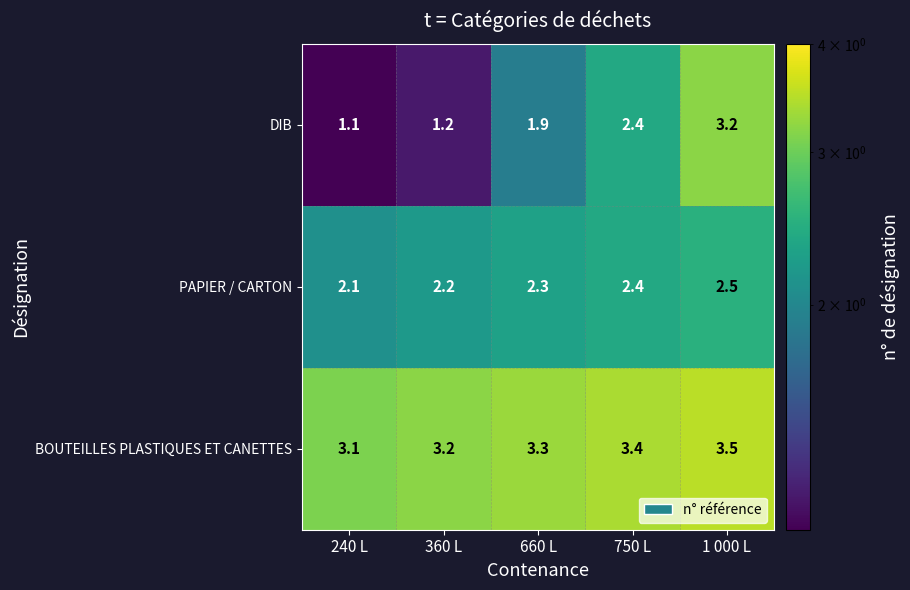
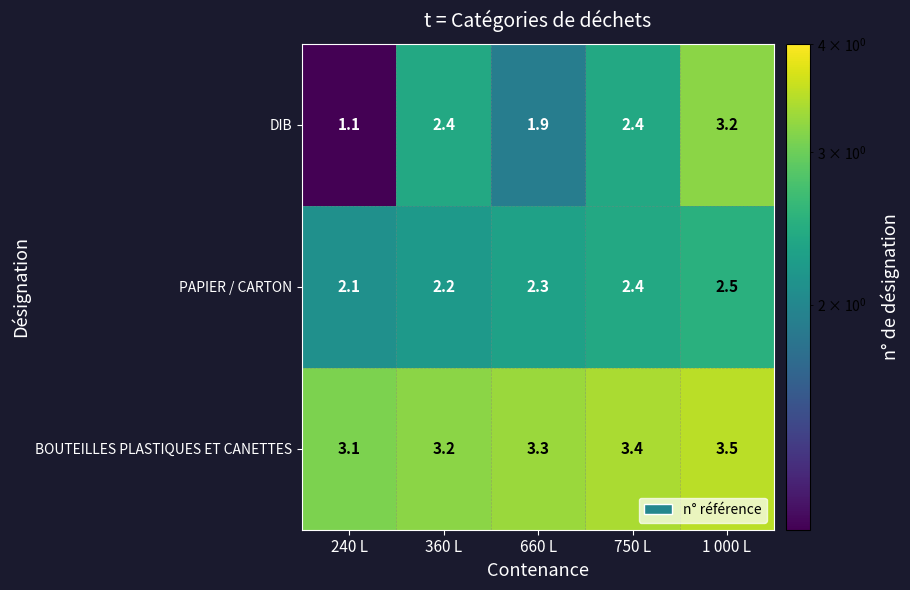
DIB, 360 L: 1.2 -> 2.4
